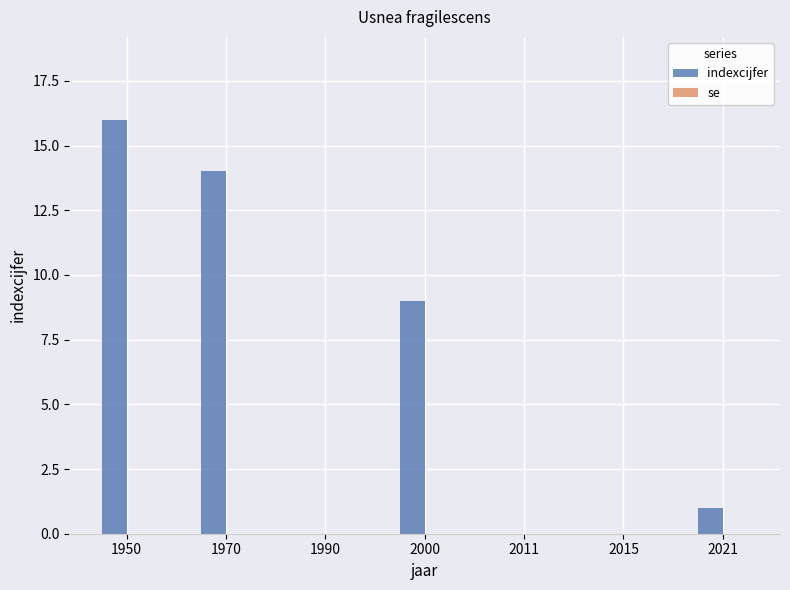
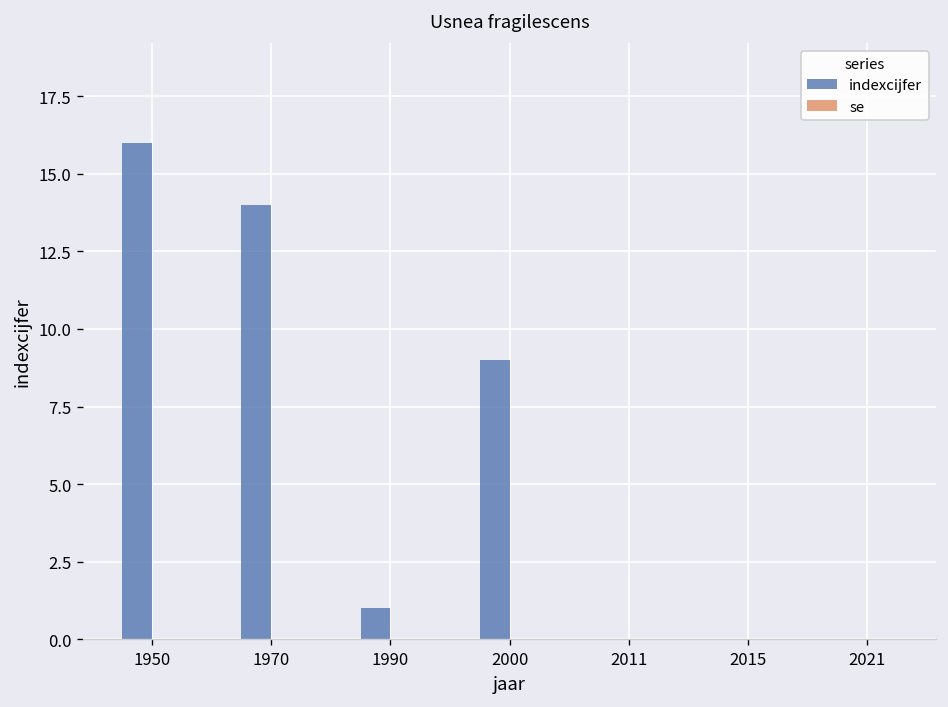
indexcijfer, 1990: 0 -> 1
indexcijfer, 2021: 1 -> 0
